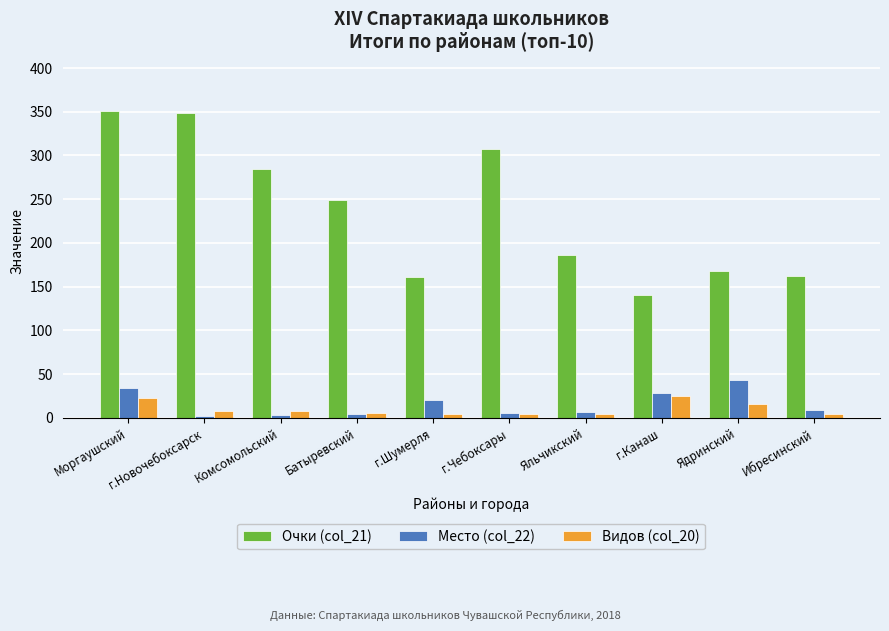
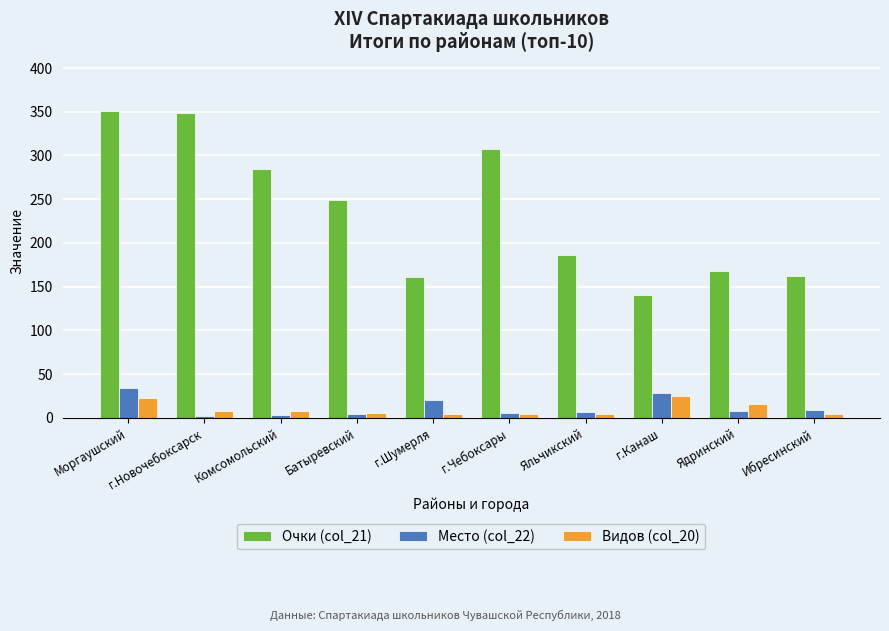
Место (col_22), Ядринский: 40 -> 10
